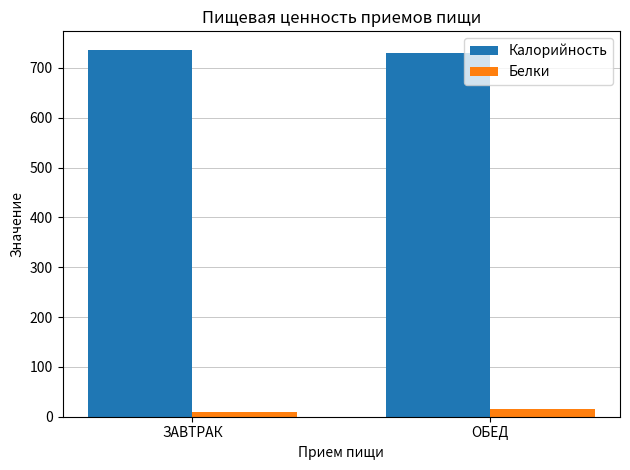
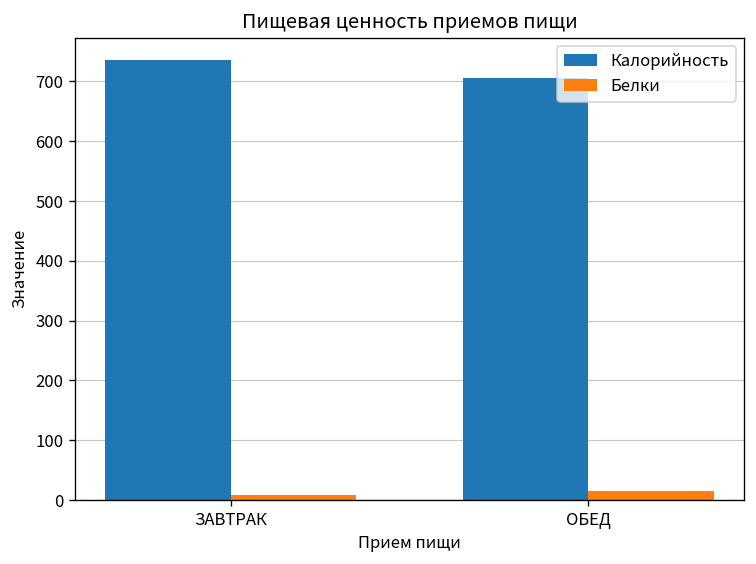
Калорийность, ОБЕД: 730 -> 710
